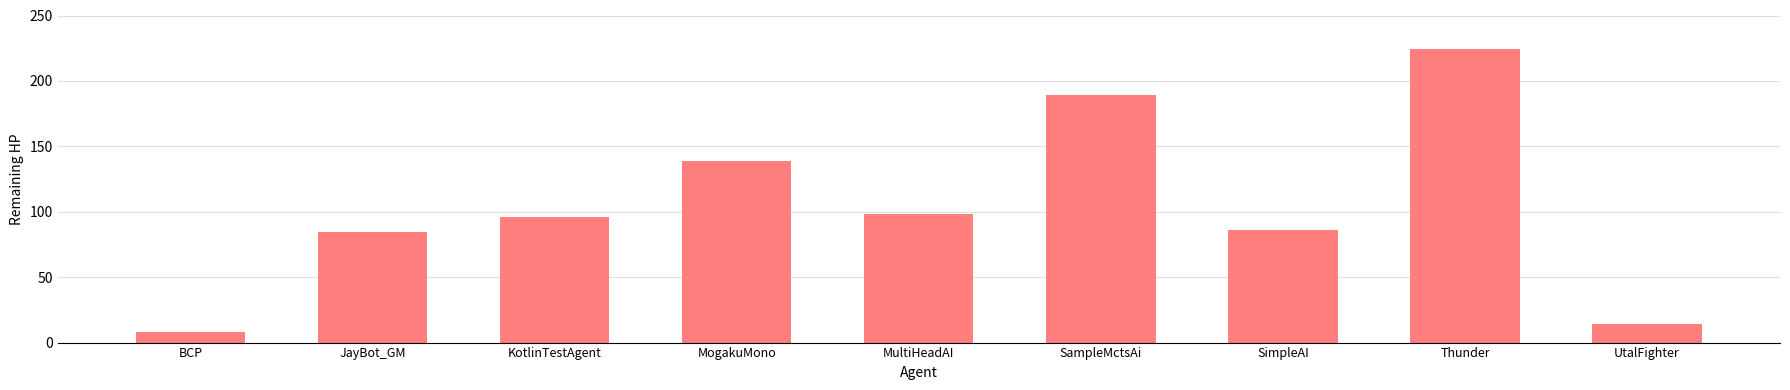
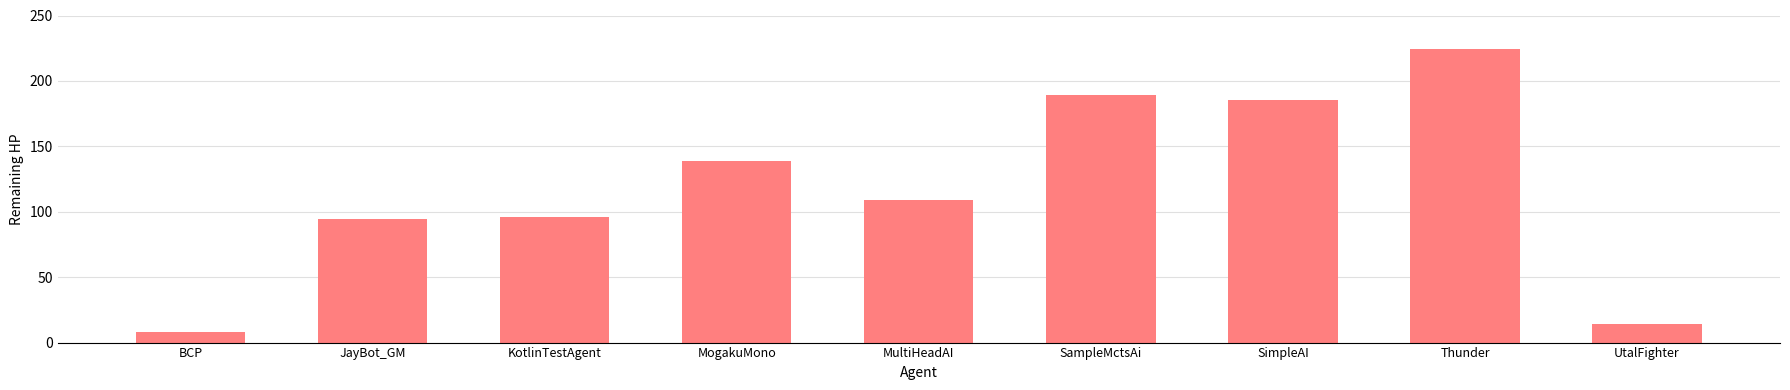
JayBot_GM: 85 -> 94
MultiHeadAI: 98 -> 109
SimpleAI: 86 -> 185
